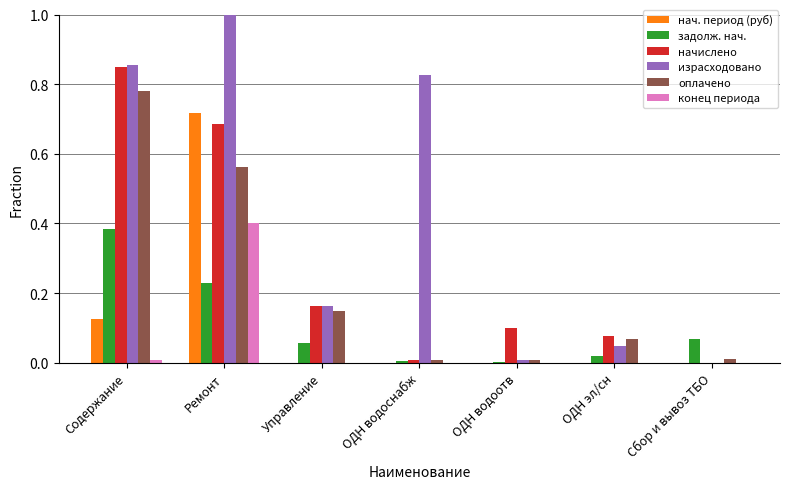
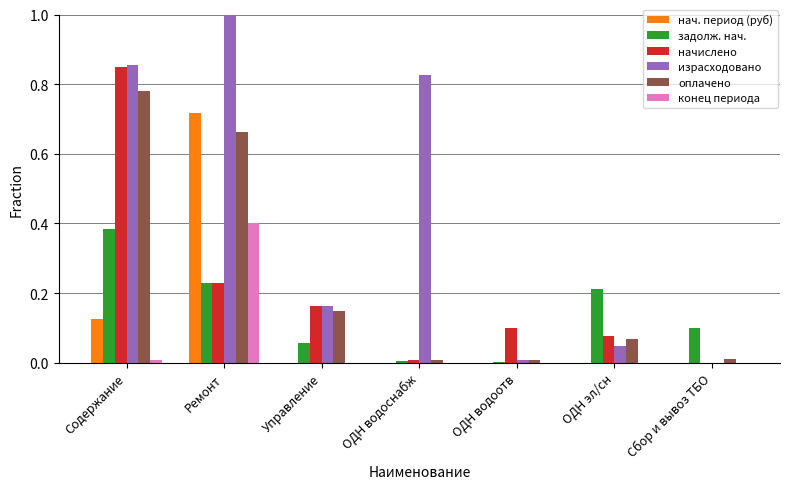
начислено, Ремонт: 0.69 -> 0.23
оплачено, Ремонт: 0.56 -> 0.66
задолж. нач., ОДН эл/сн: 0.02 -> 0.21
задолж. нач., Сбор и вывоз ТБО: 0.07 -> 0.10
